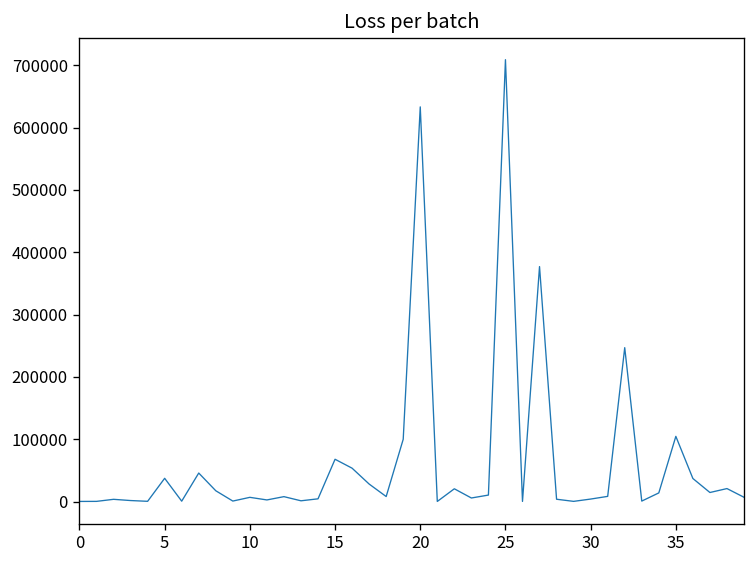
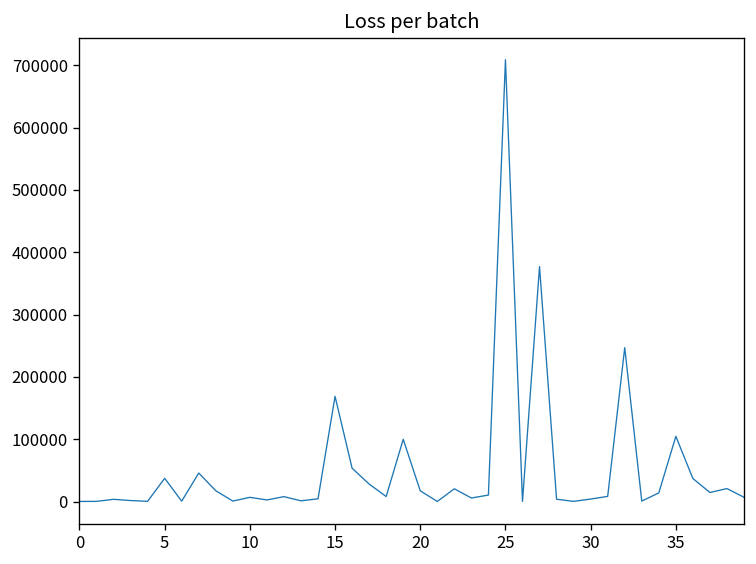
15: 70000 -> 170000
20: 630000 -> 20000
